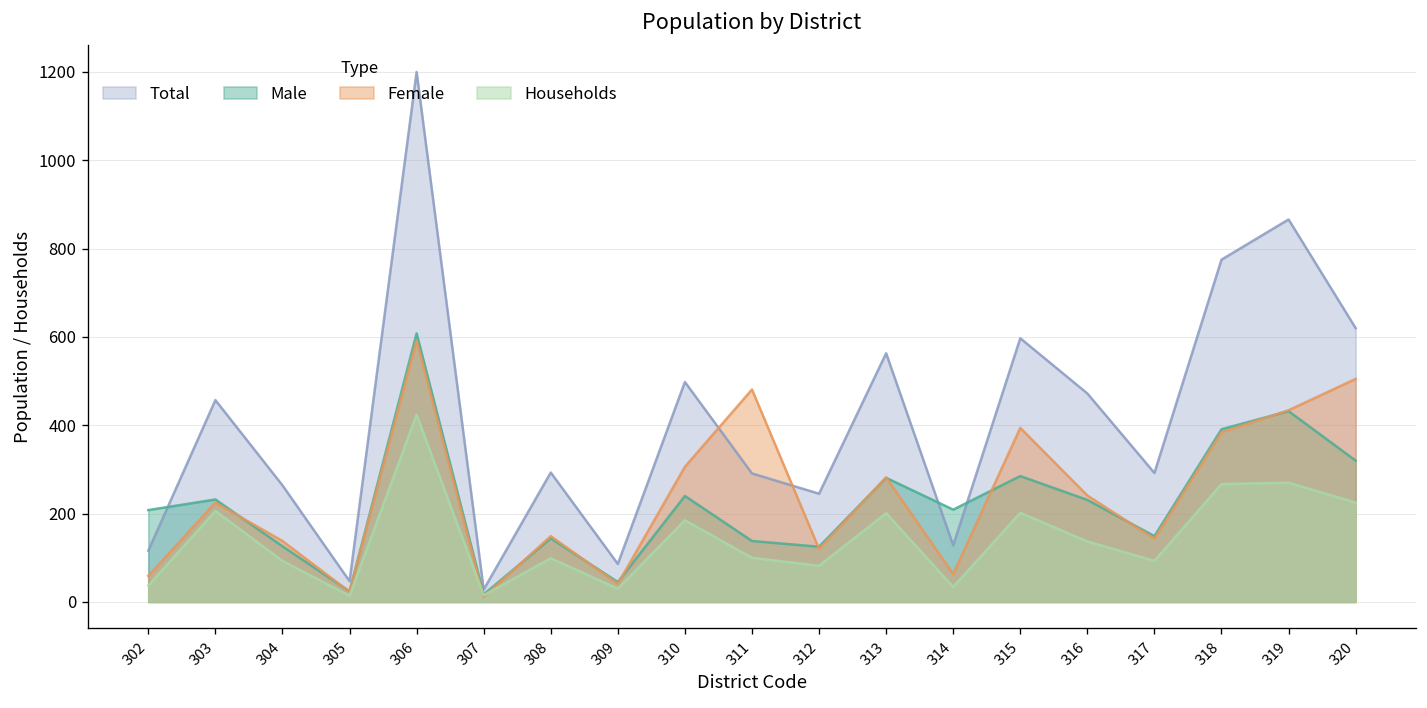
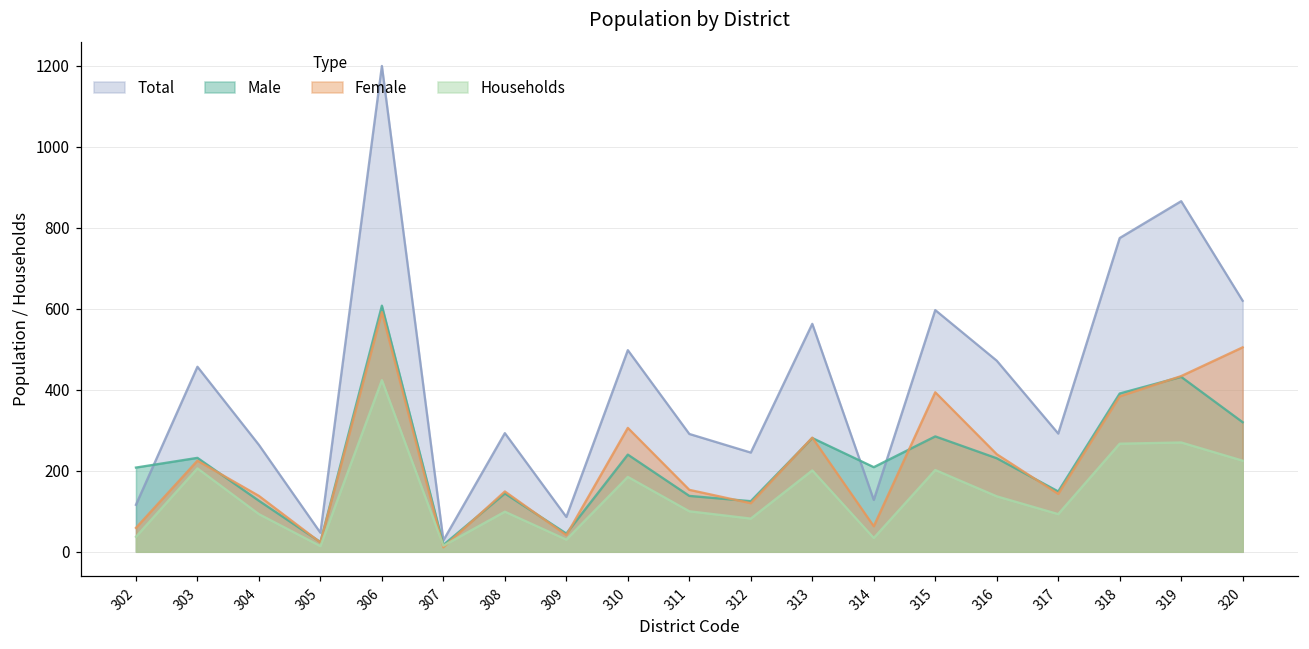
Female, 311: 480 -> 150
